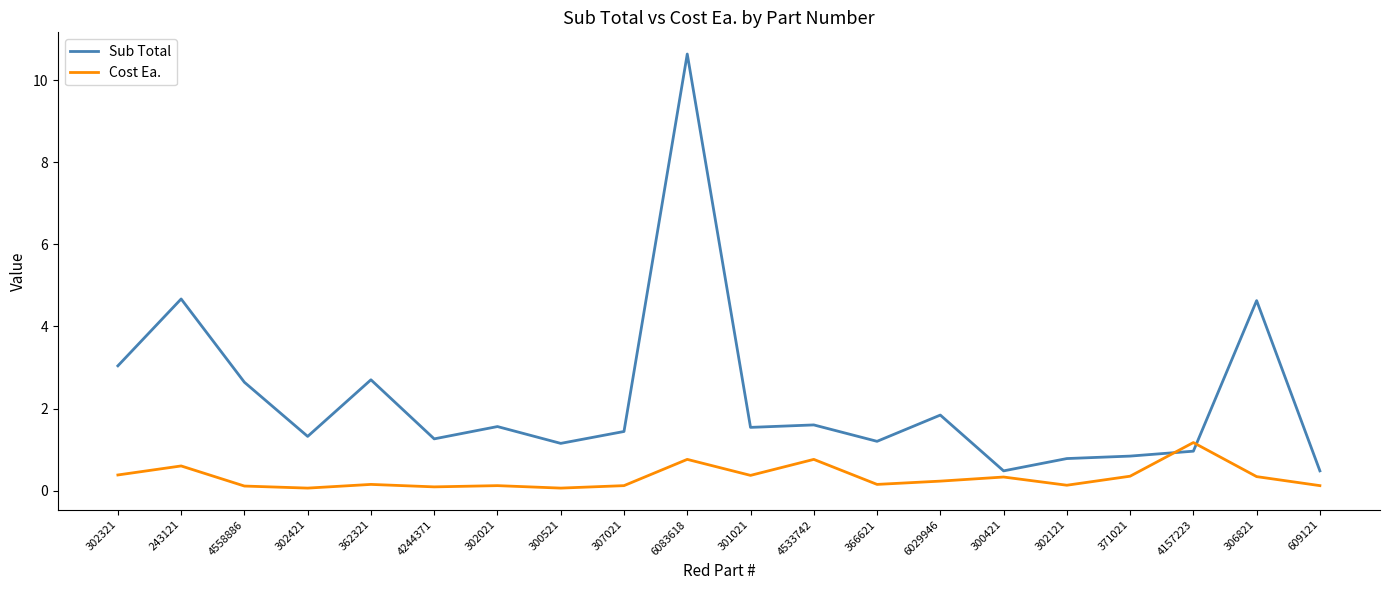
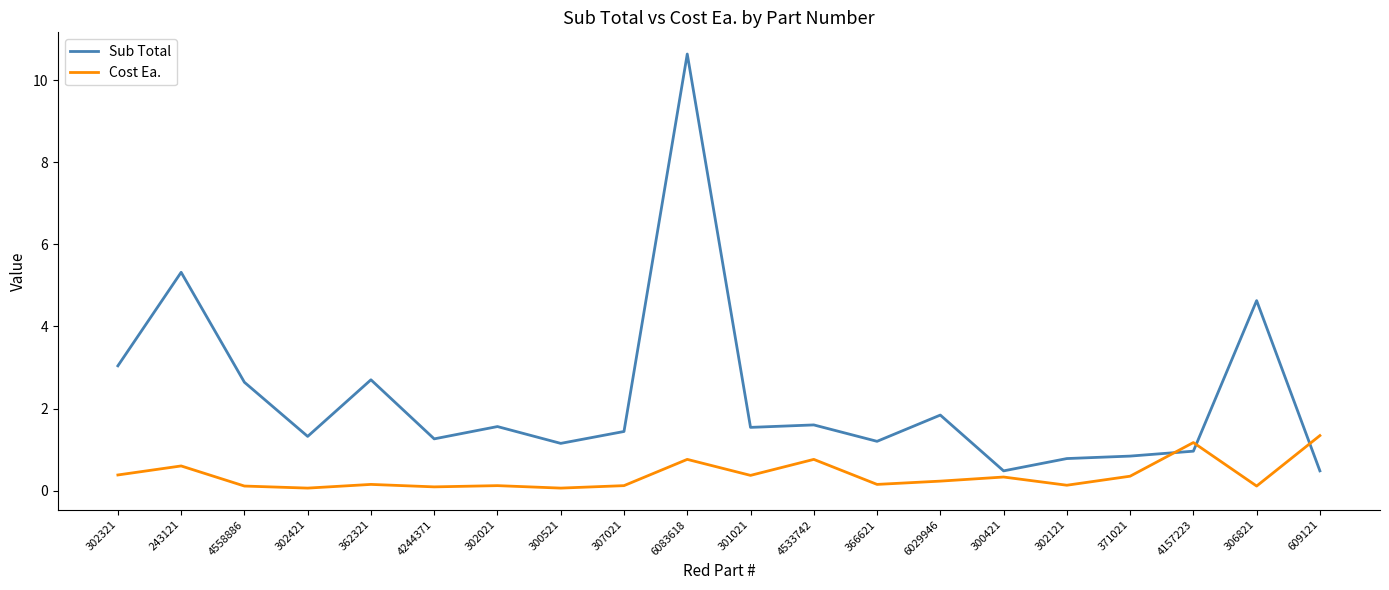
Sub Total, 243121: 4.7 -> 5.3
Cost Ea., 306821: 0.3 -> 0.1
Cost Ea., 609121: 0.1 -> 1.3
